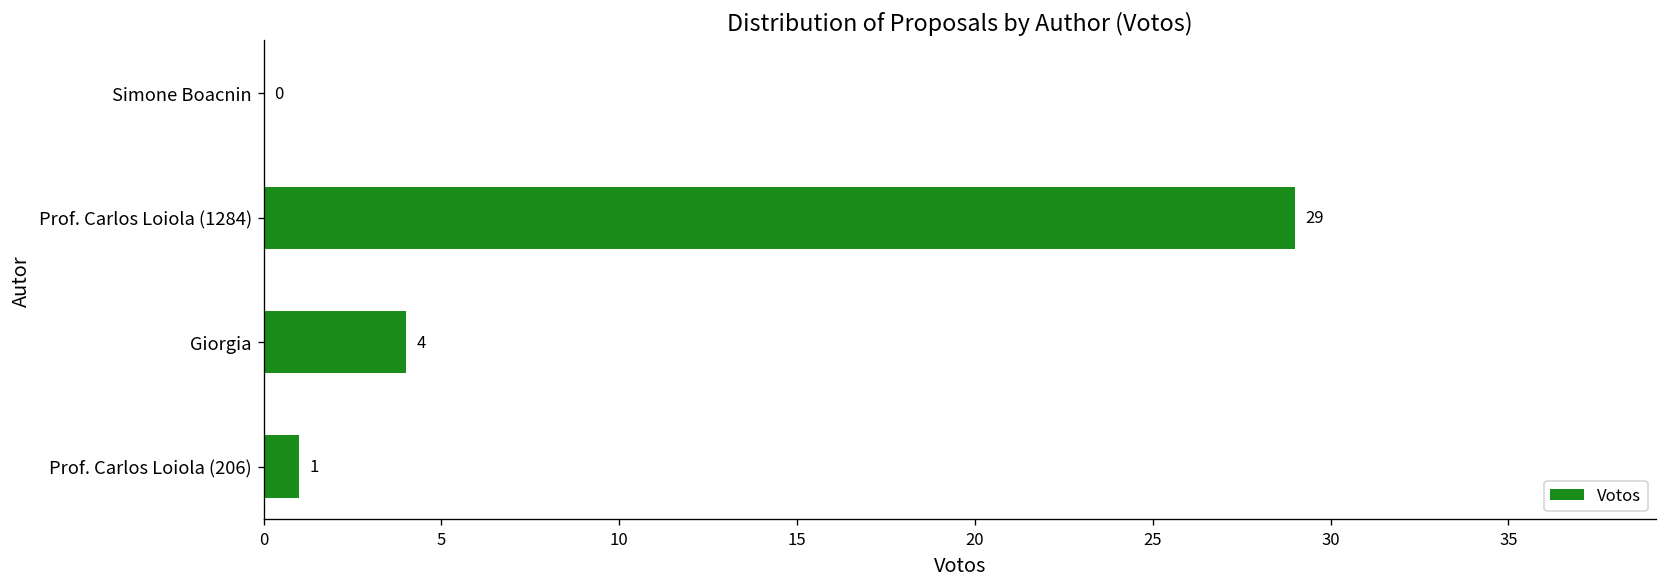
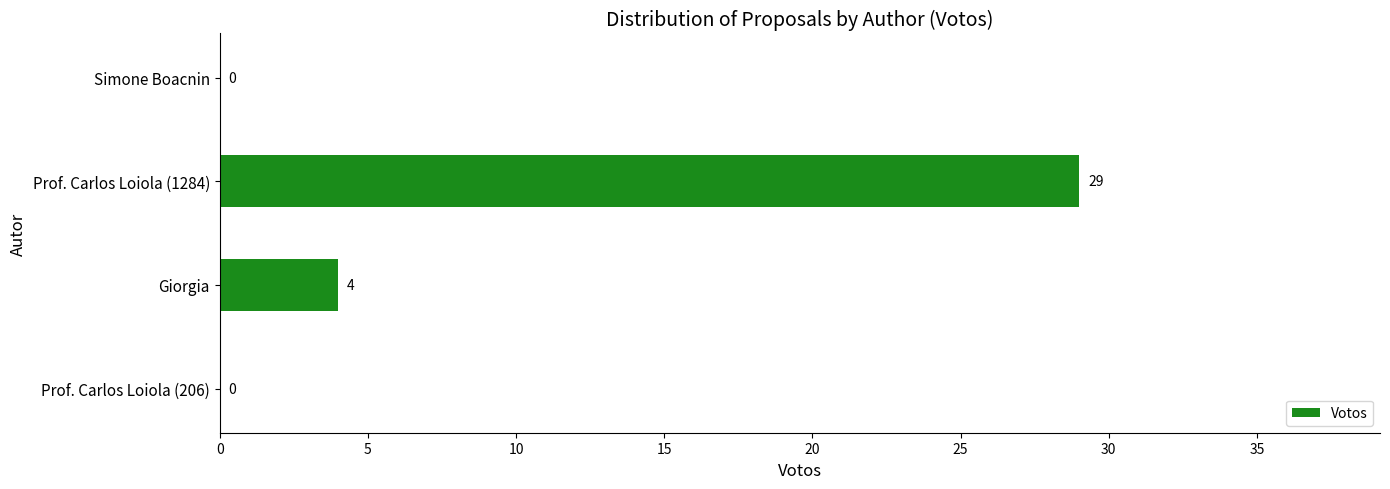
Prof. Carlos Loiola (206): 1 -> 0
